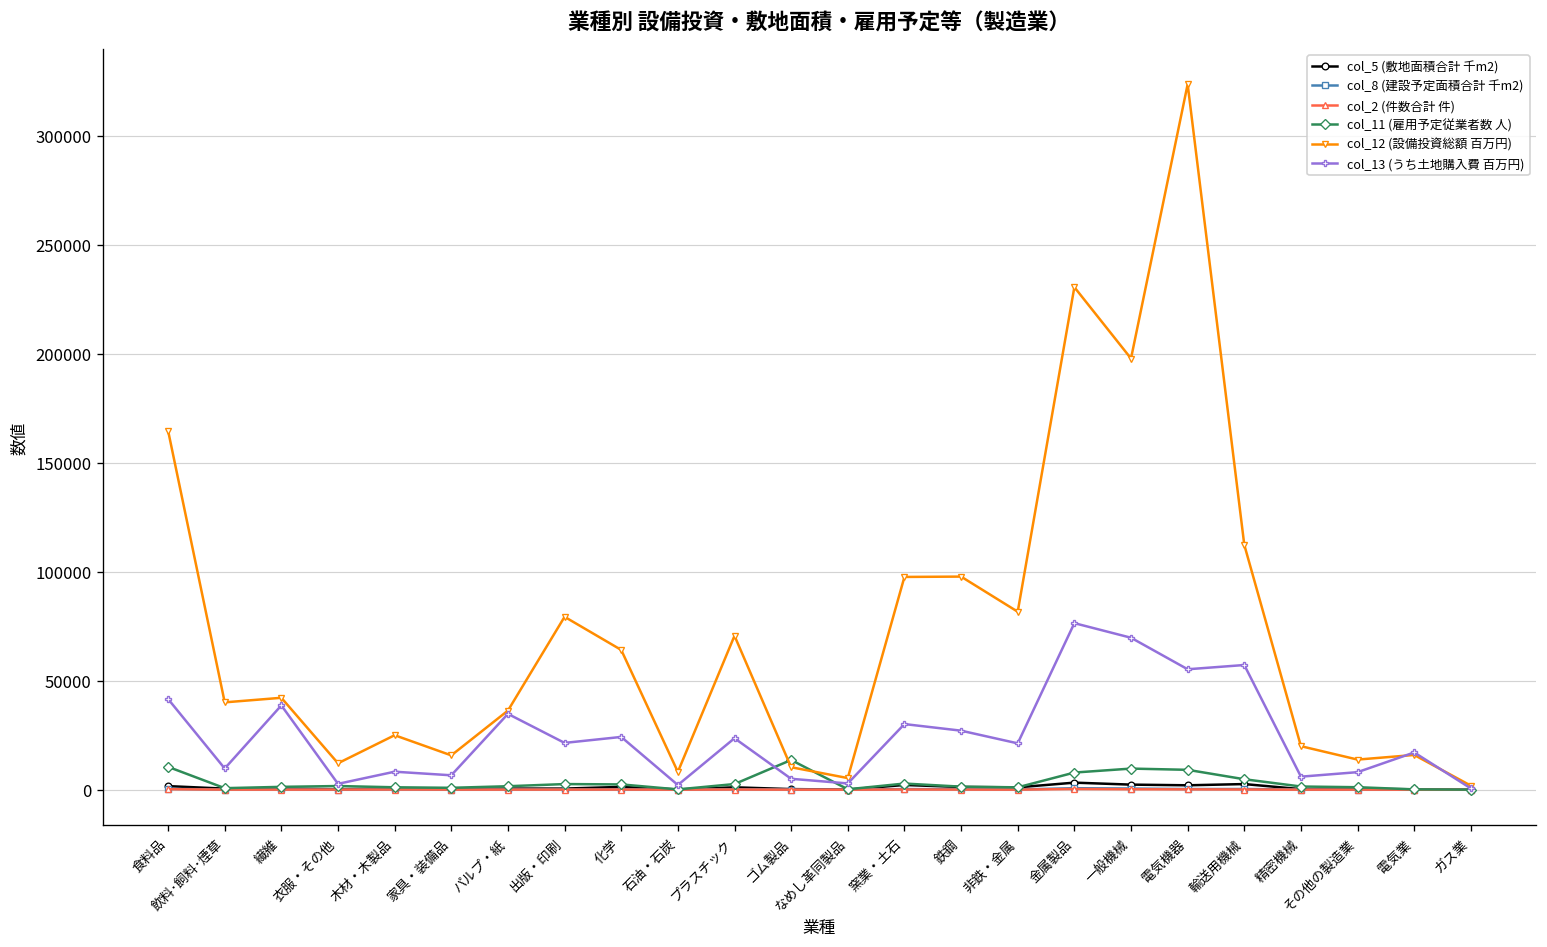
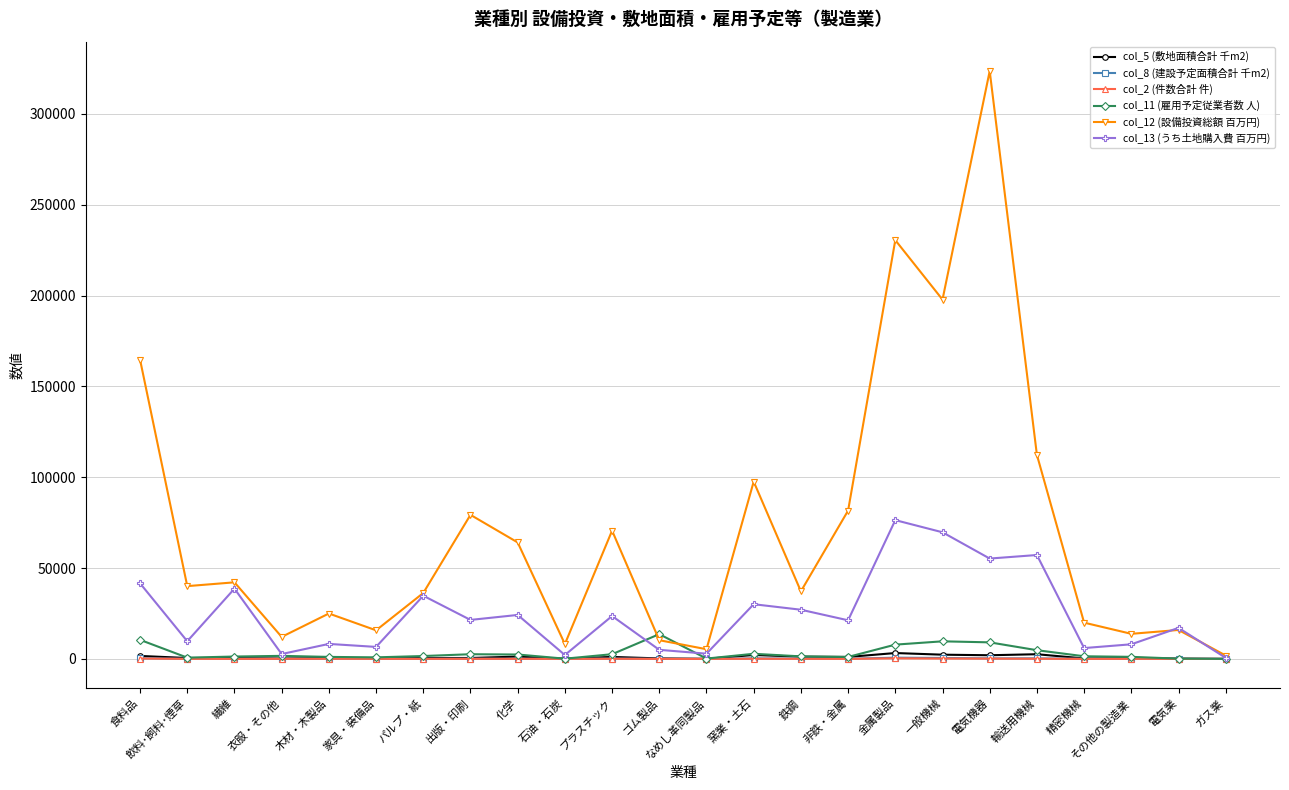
col_12 (設備投資総額 百万円), 鉄鋼: 98000 -> 37000
